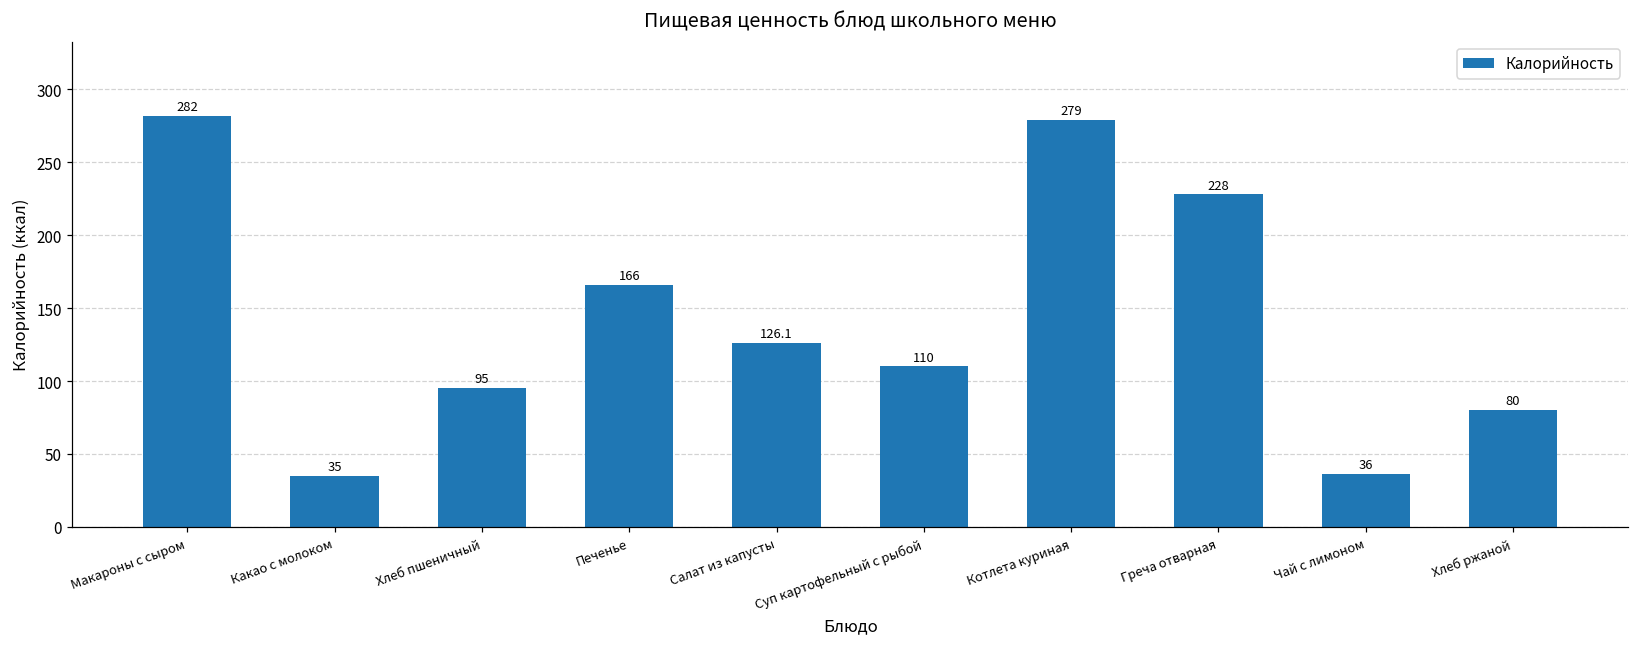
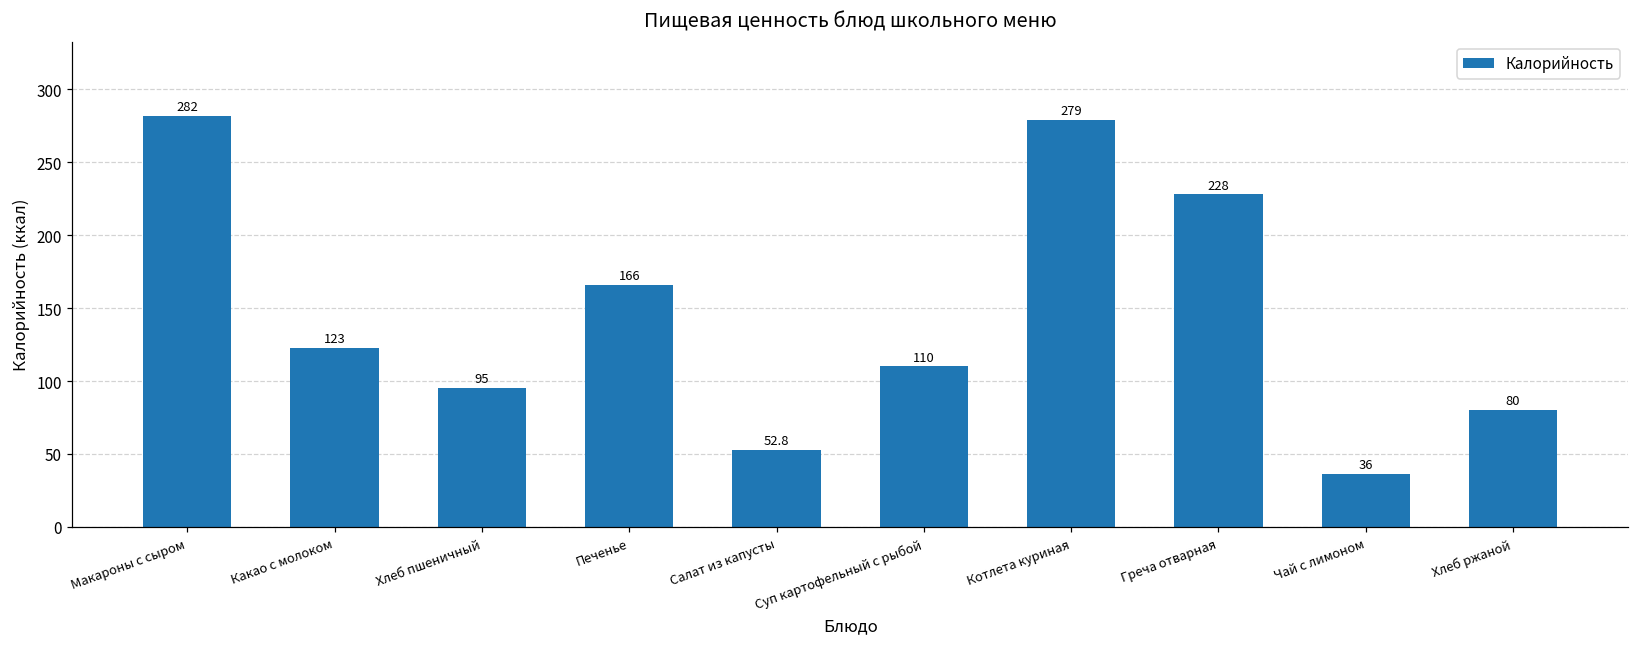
Какао с молоком: 35 -> 123
Салат из капусты: 126.1 -> 52.8
